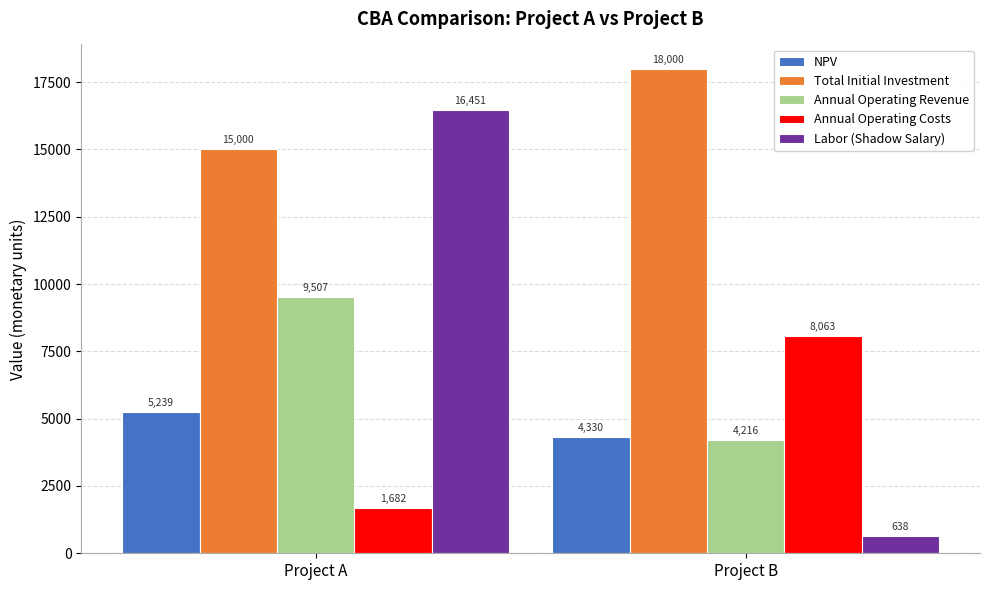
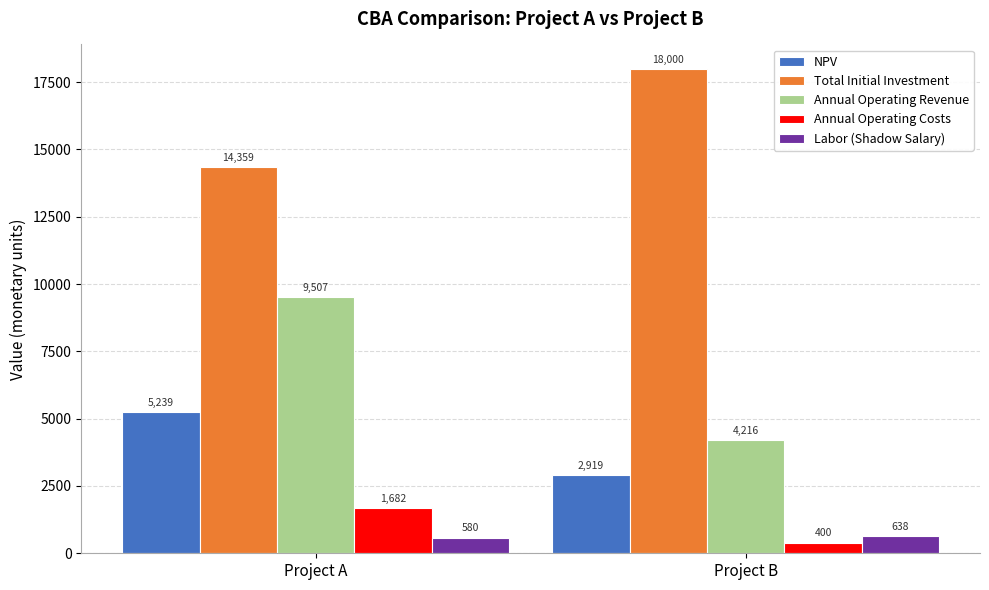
Total Initial Investment, Project A: 15,000 -> 14,359
Labor (Shadow Salary), Project A: 16,451 -> 580
NPV, Project B: 4,330 -> 2,919
Annual Operating Costs, Project B: 8,063 -> 400
